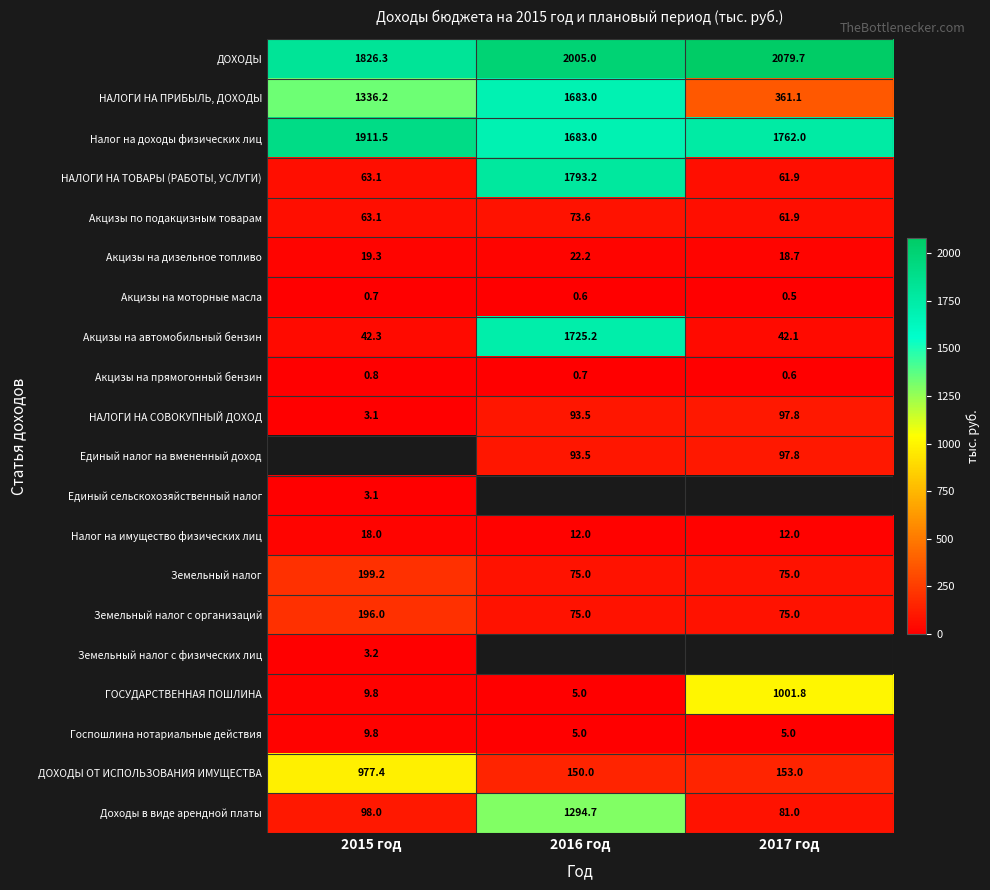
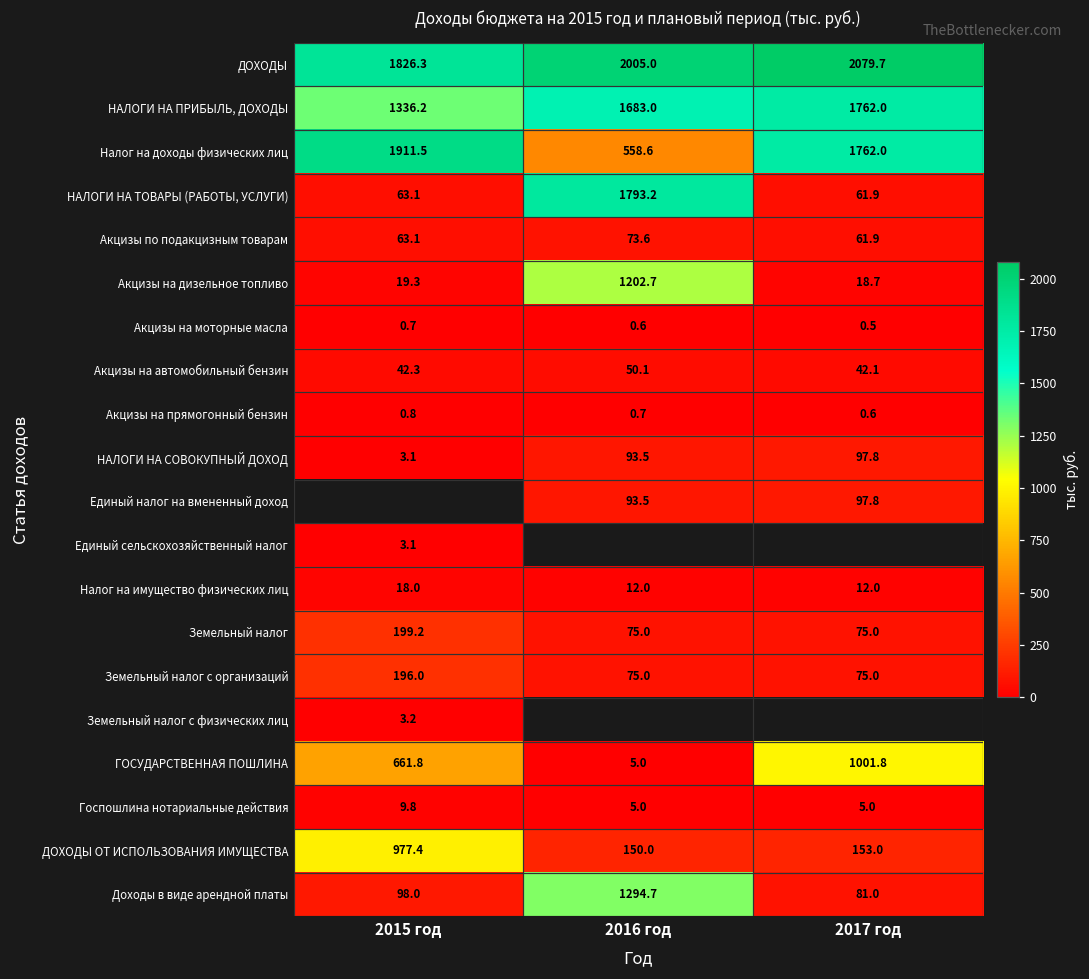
НАЛОГИ НА ПРИБЫЛЬ, ДОХОДЫ, 2017 год: 361.1 -> 1762.0
Налог на доходы физических лиц, 2016 год: 1683.0 -> 558.6
Акцизы на дизельное топливо, 2016 год: 22.2 -> 1202.7
Акцизы на автомобильный бензин, 2016 год: 1725.2 -> 50.1
ГОСУДАРСТВЕННАЯ ПОШЛИНА, 2015 год: 9.8 -> 661.8
